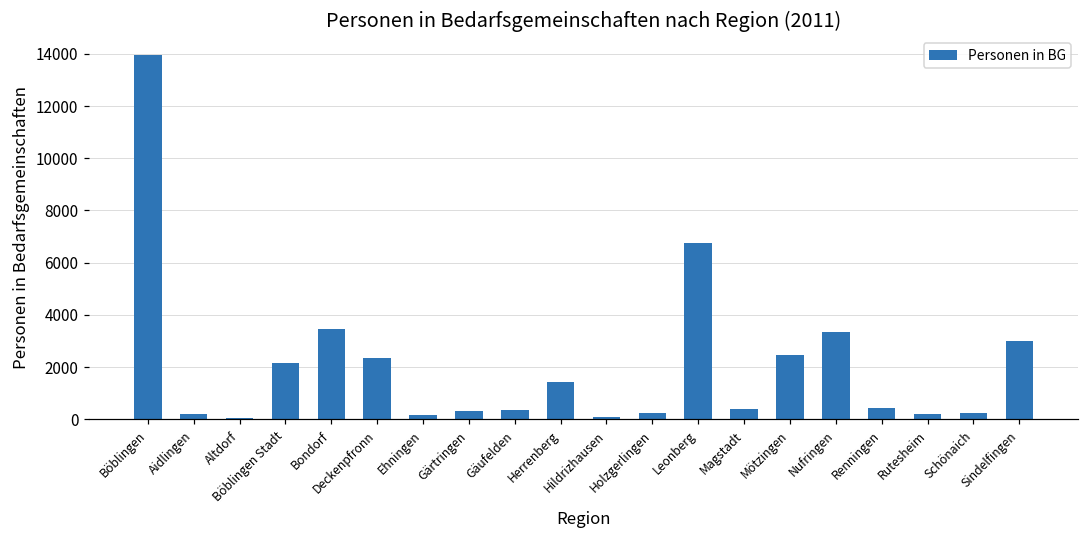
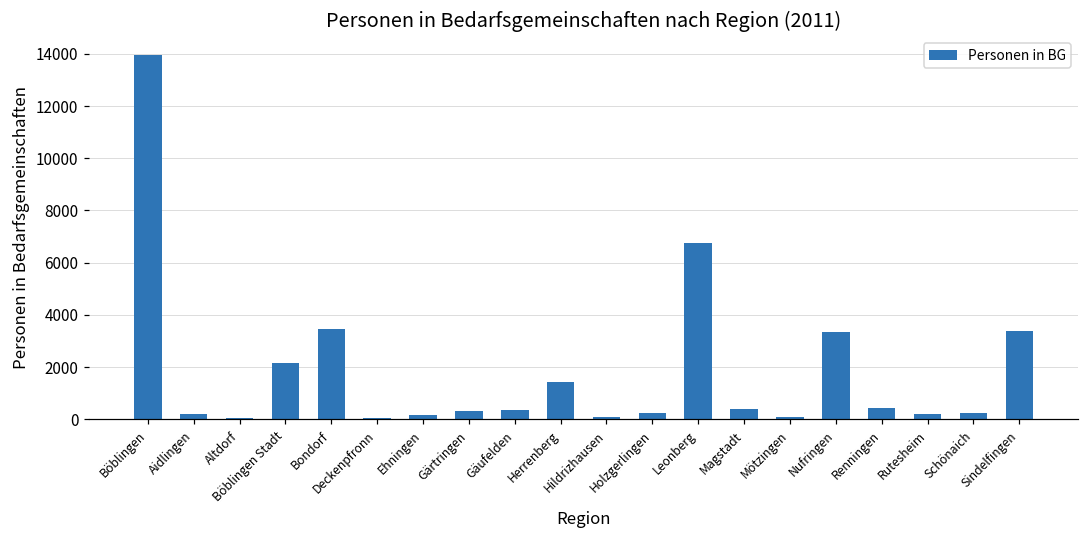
Deckenpfronn: 2400 -> 100
Mötzingen: 2500 -> 100
Sindelfingen: 3000 -> 3400
